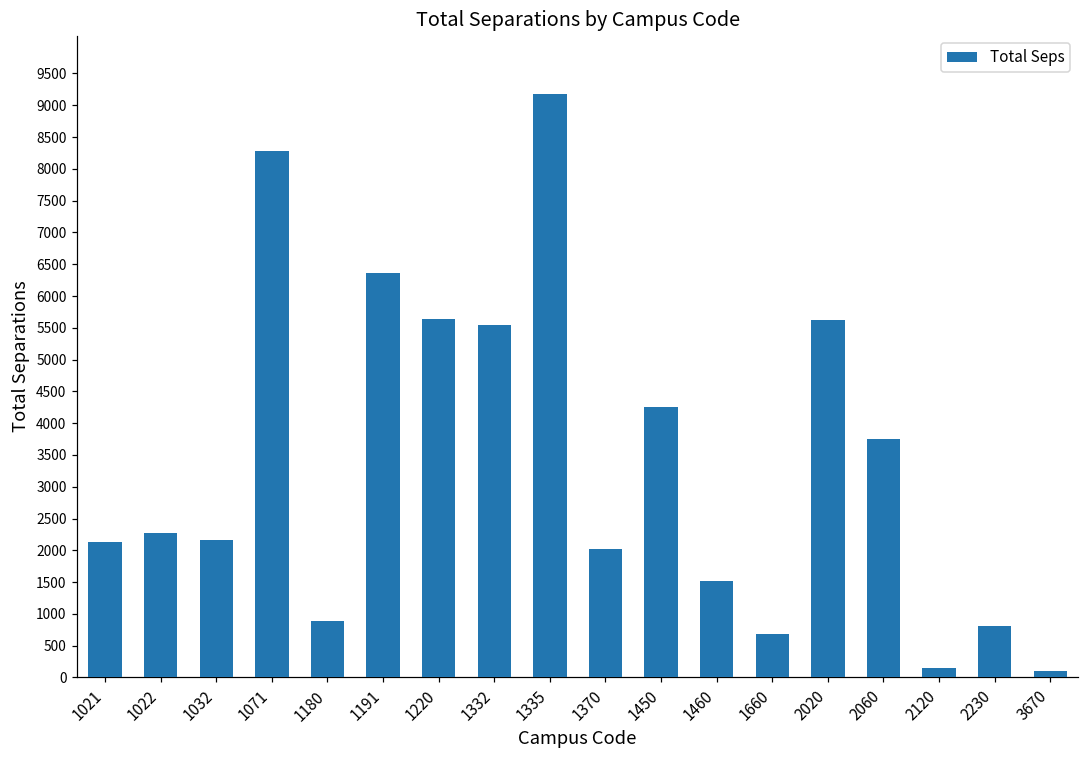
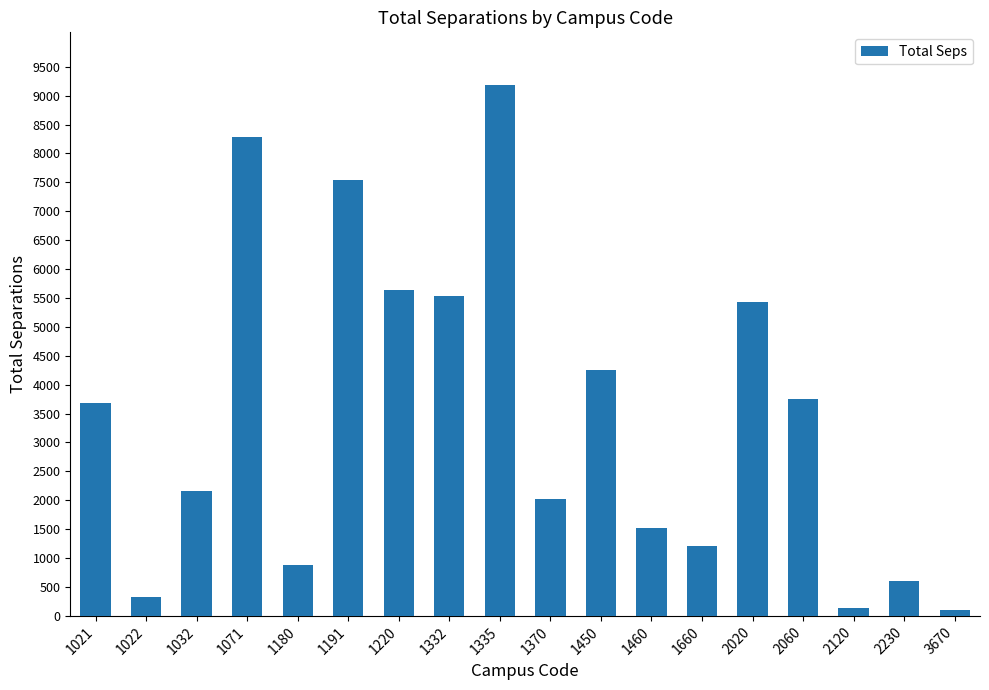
1021: 2100 -> 3700
1022: 2300 -> 300
1191: 6400 -> 7500
1660: 700 -> 1200
2020: 5600 -> 5400
2230: 800 -> 600
